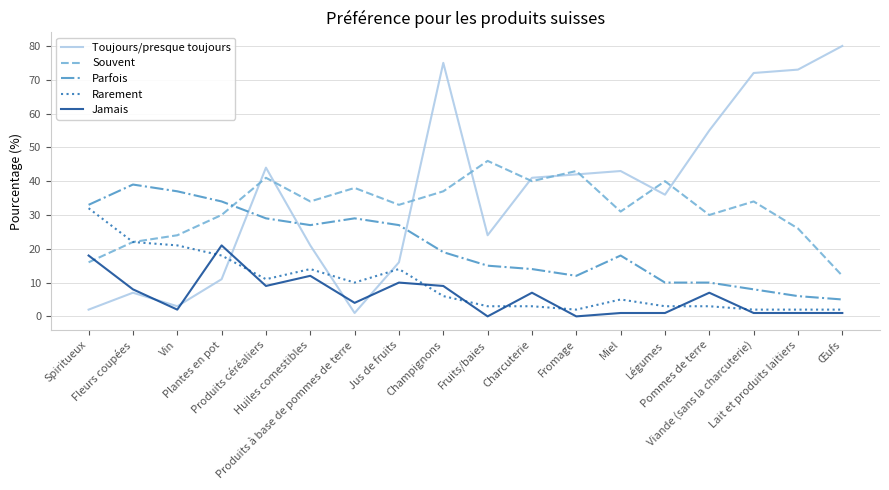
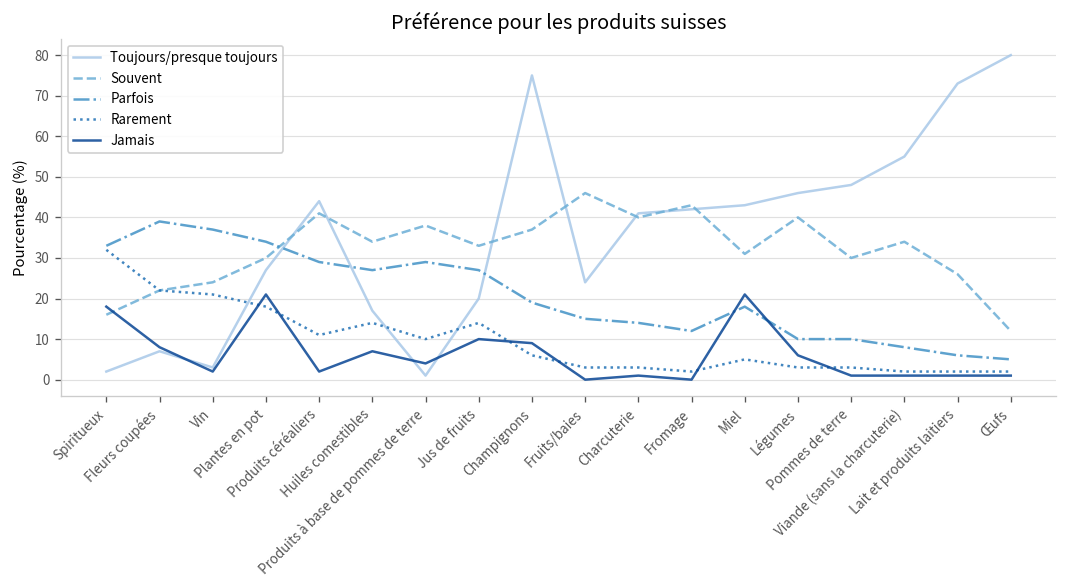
Toujours/presque toujours, Plantes en pot: 11 -> 27
Jamais, Produits céréaliers: 9 -> 2
Toujours/presque toujours, Huiles comestibles: 21 -> 17
Jamais, Huiles comestibles: 12 -> 7
Toujours/presque toujours, Jus de fruits: 16 -> 20
Jamais, Charcuterie: 7 -> 1
Jamais, Miel: 1 -> 21
Toujours/presque toujours, Légumes: 36 -> 46
Jamais, Légumes: 1 -> 6
Toujours/presque toujours, Pommes de terre: 55 -> 48
Jamais, Pommes de terre: 7 -> 1
Toujours/presque toujours, Viande (sans la charcuterie): 72 -> 55
